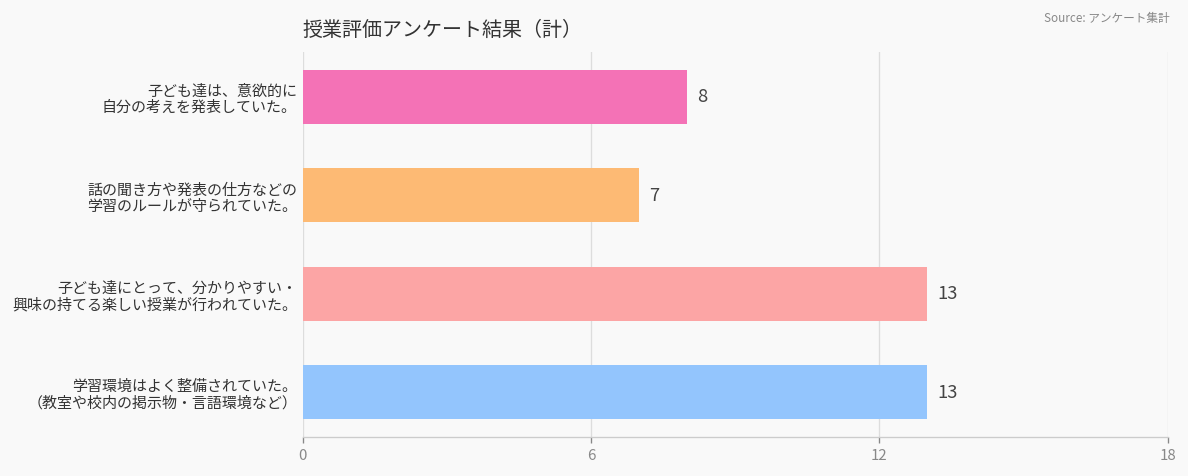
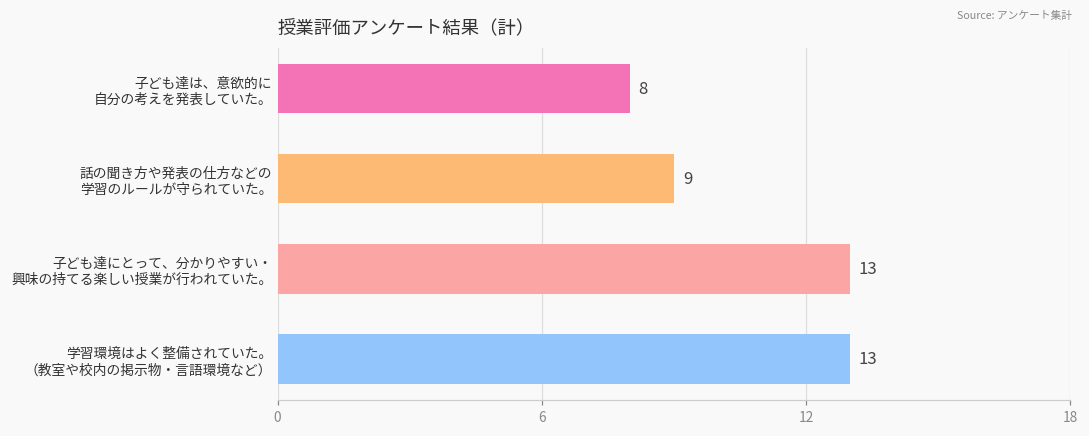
話の聞き方や発表の仕方などの 学習のルールが守られていた。: 7 -> 9
